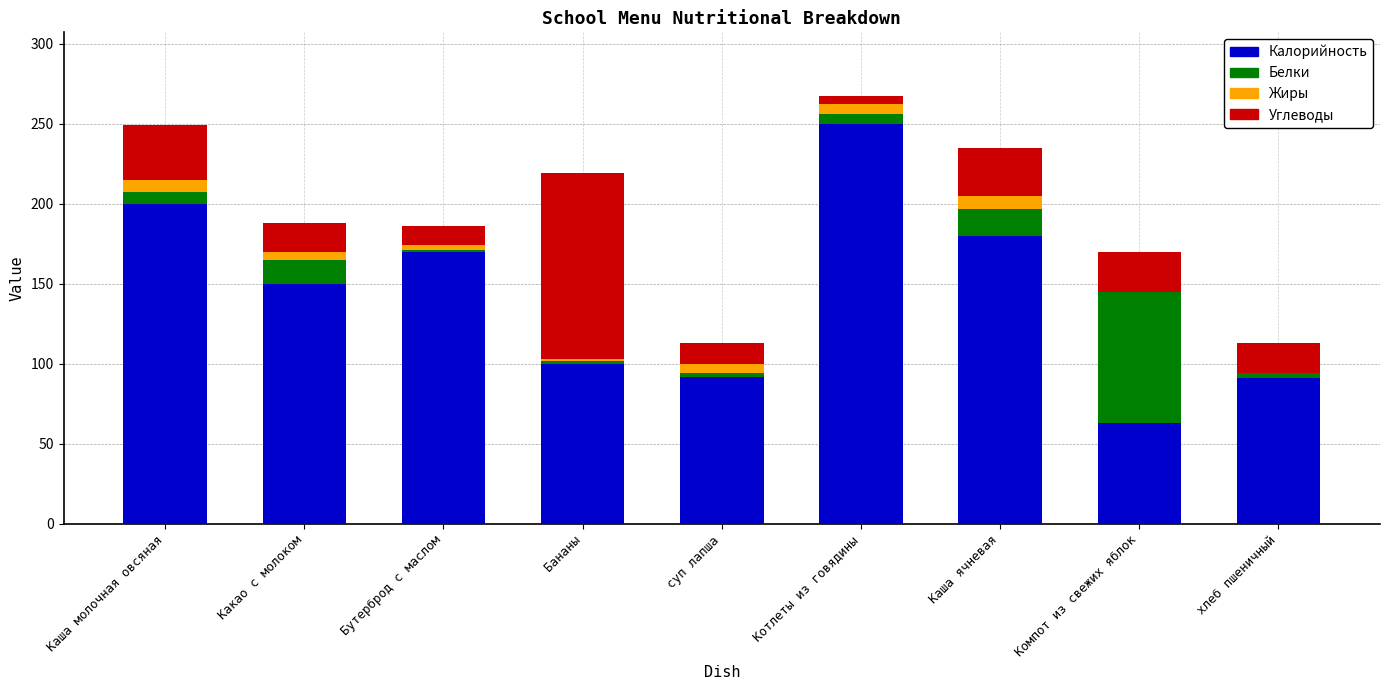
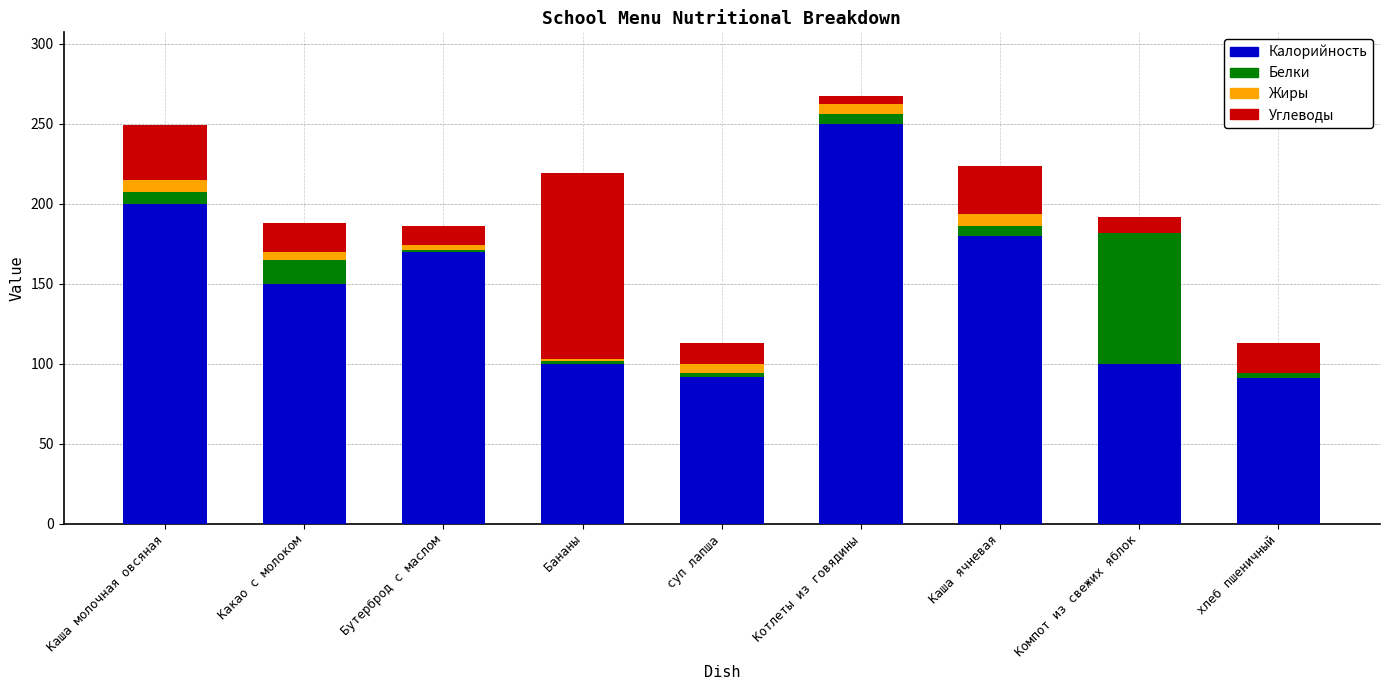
Белки, Каша ячневая: 17 -> 6
Калорийность, Компот из свежих яблок: 63 -> 100
Углеводы, Компот из свежих яблок: 25 -> 10
